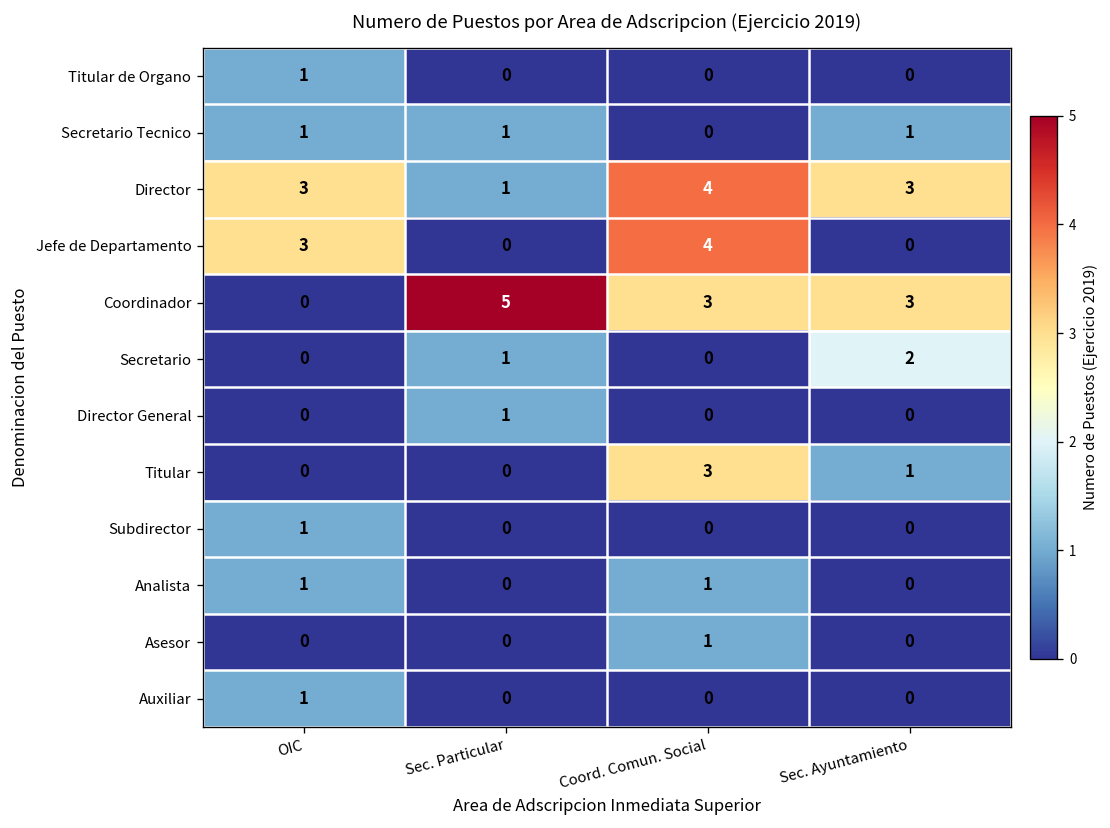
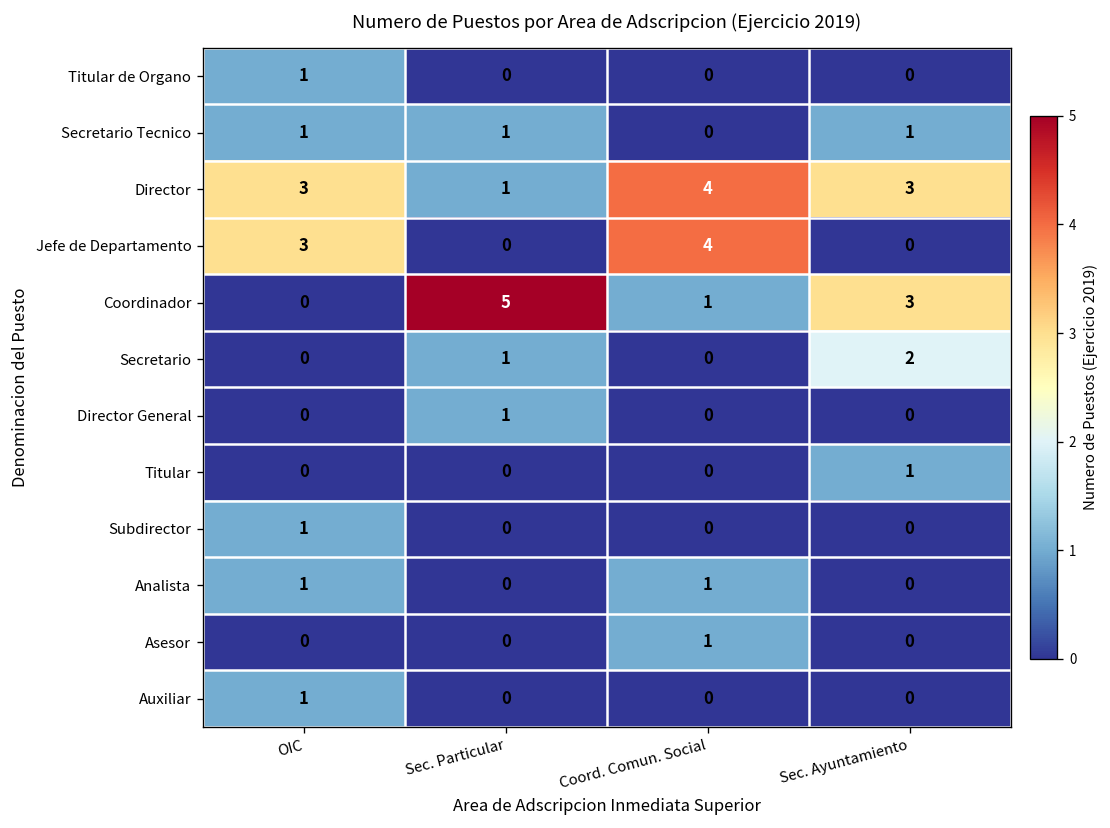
Coordinador, Coord. Comun. Social: 3 -> 1
Titular, Coord. Comun. Social: 3 -> 0
